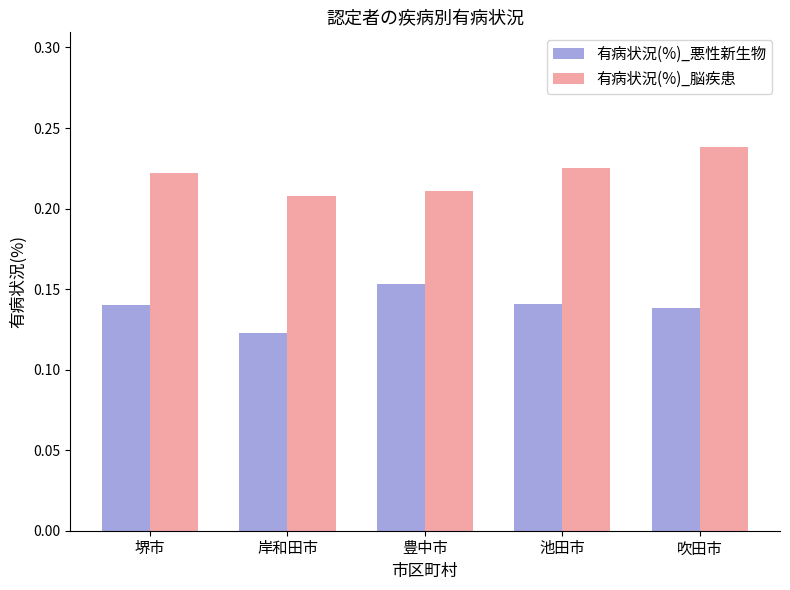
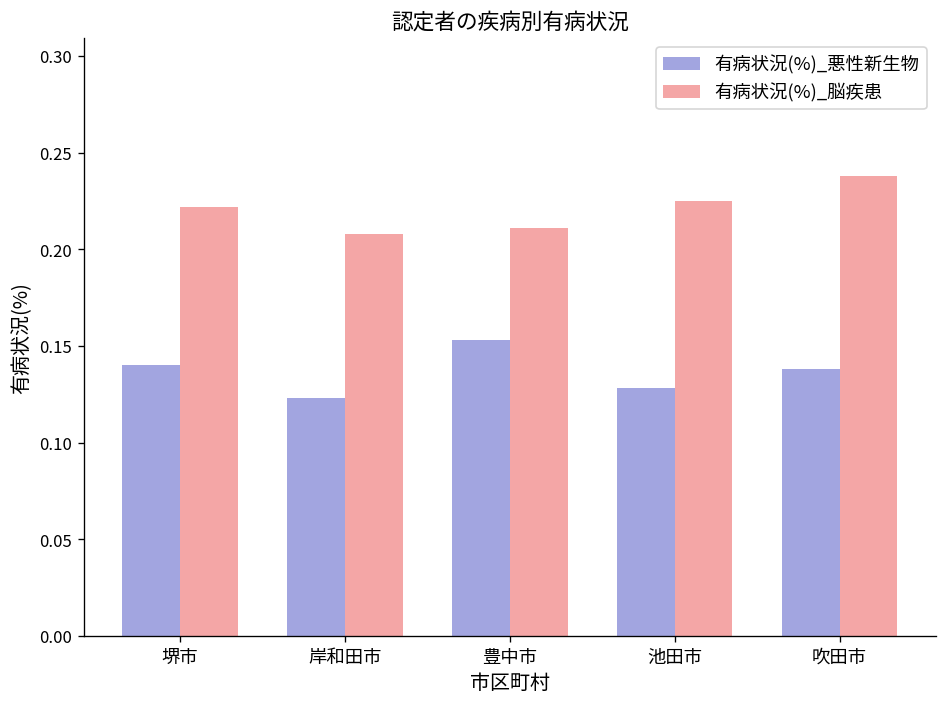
有病状況(%)_悪性新生物, 池田市: 0.141 -> 0.128
